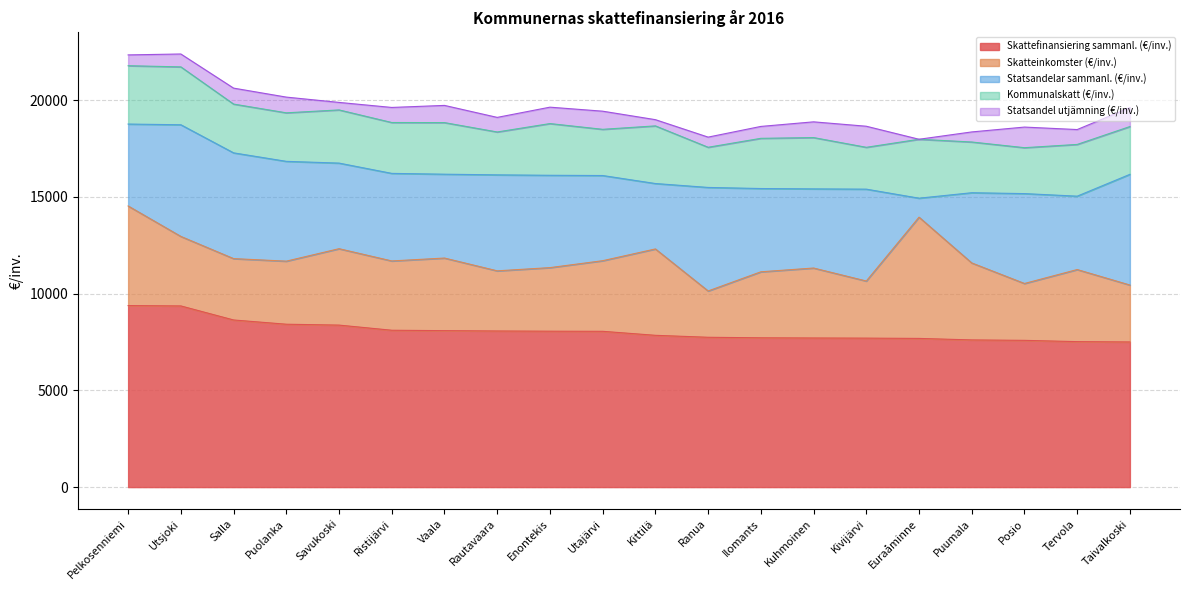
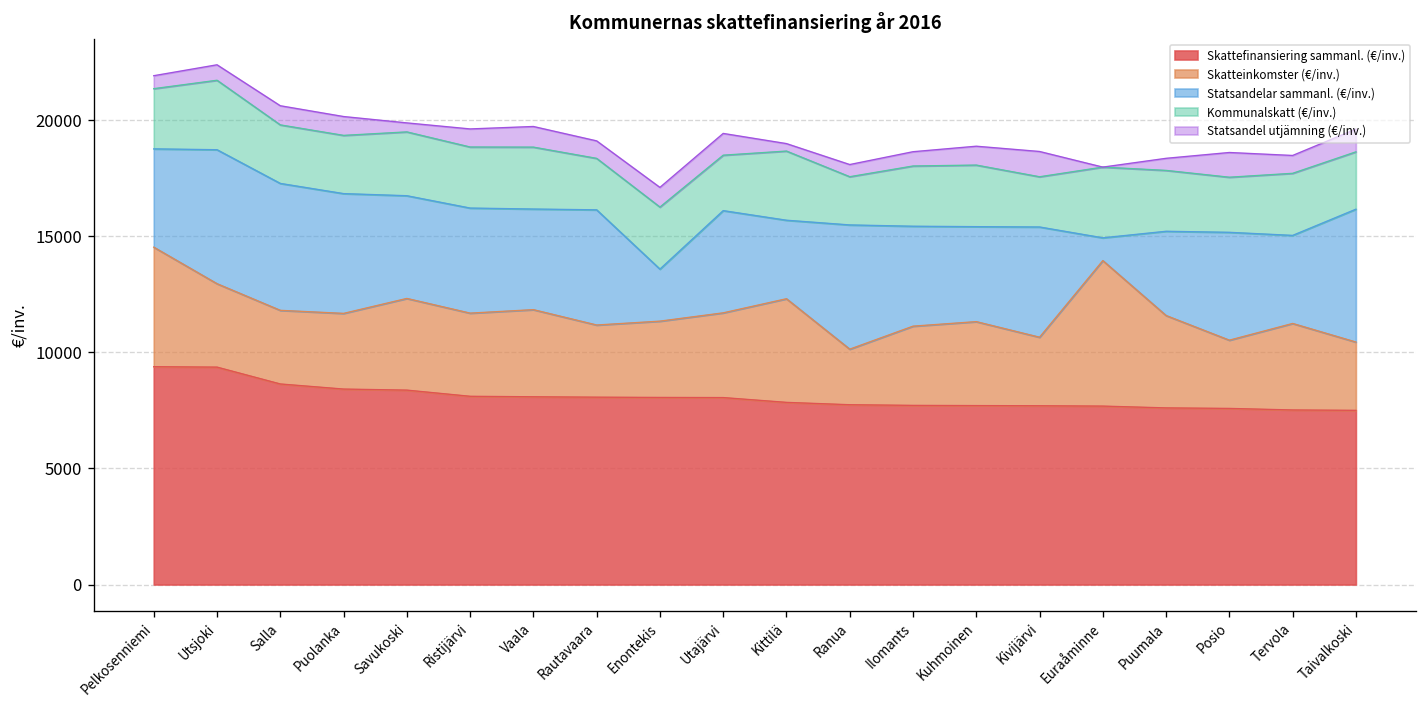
Kommunalskatt (€/inv.), Pelkosenniemi: 3000 -> 2600
Statsandelar sammanl. (€/inv.), Enontekis: 4800 -> 2200
